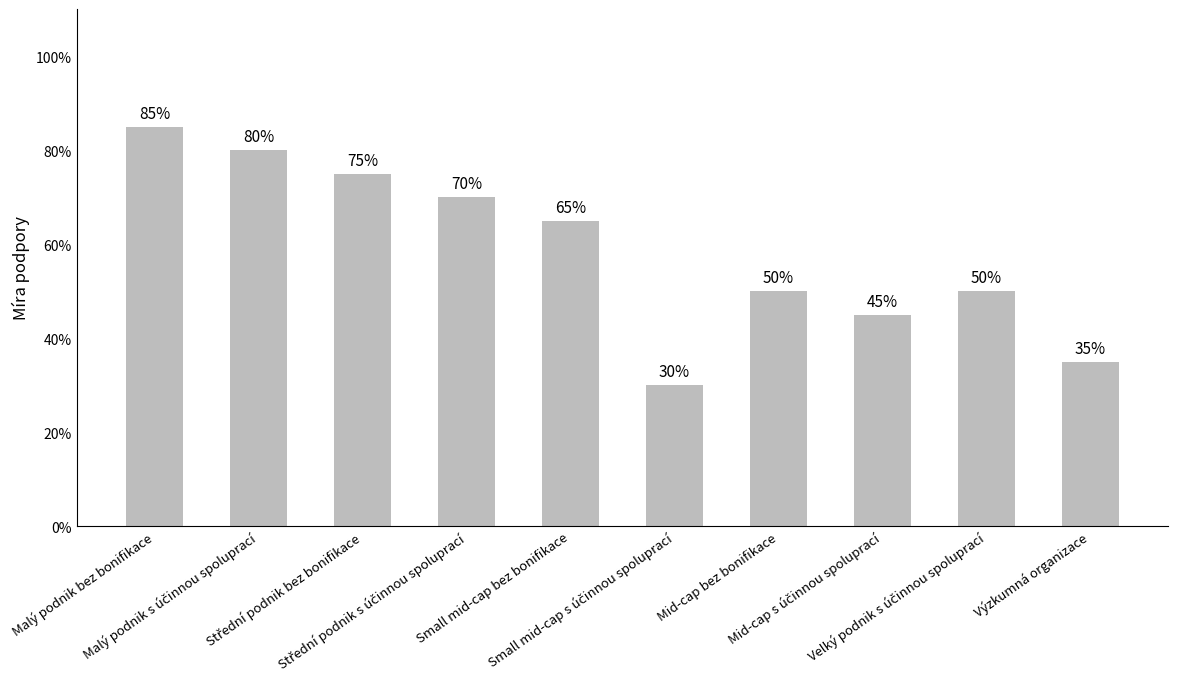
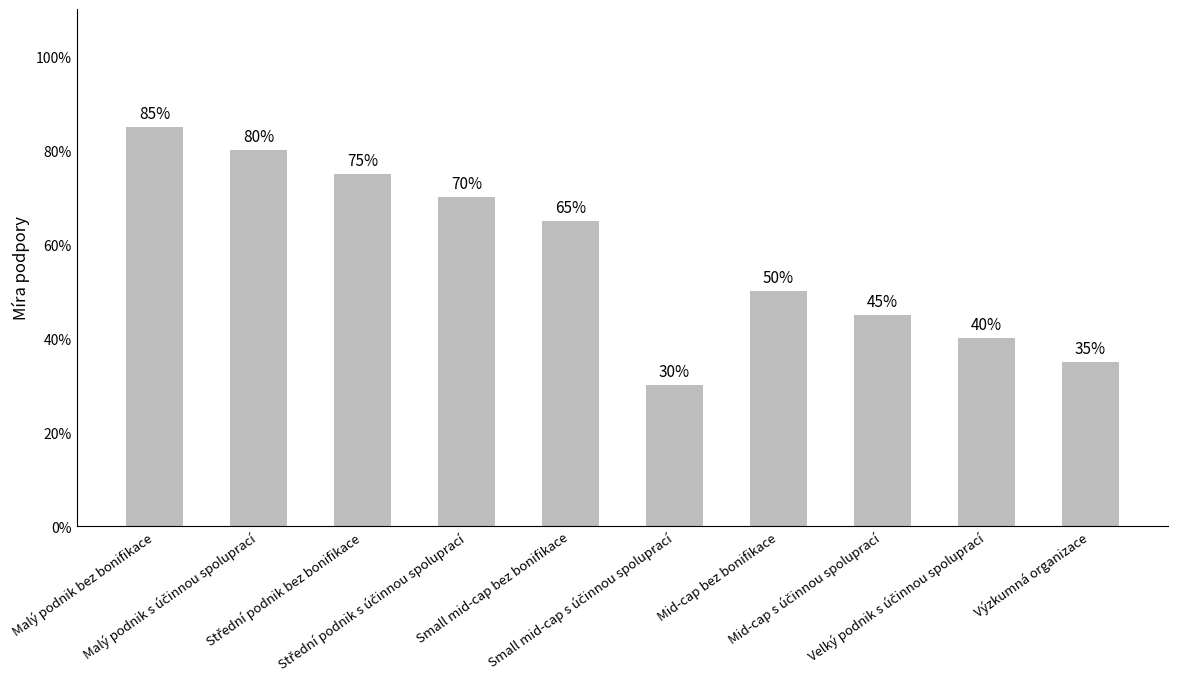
Velký podnik s účinnou spoluprací: 50% -> 40%
